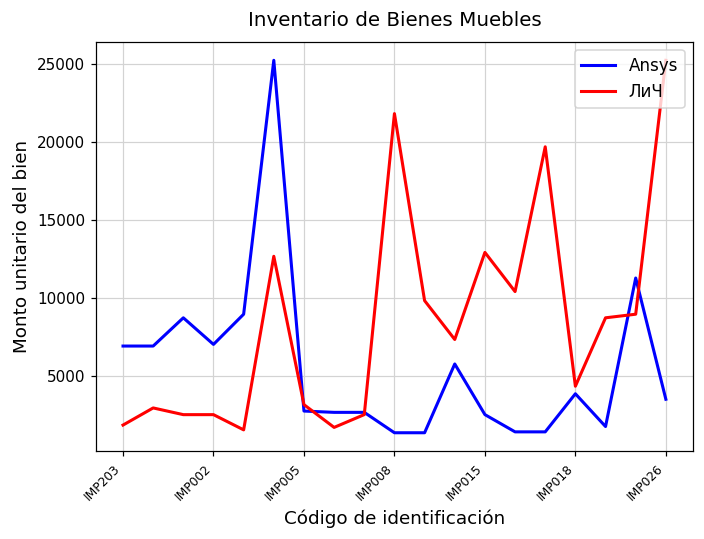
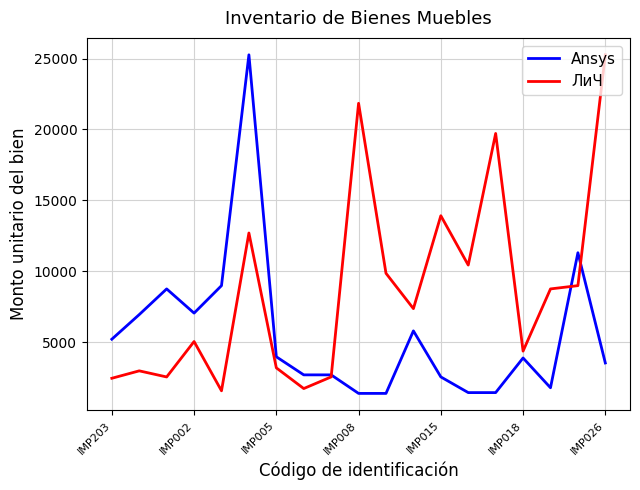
Ansys, IMP203: 6900 -> 5200
ЛиЧ, IMP203: 1900 -> 2500
ЛиЧ, IMP002: 2600 -> 5100
Ansys, IMP005: 2800 -> 4000
ЛиЧ, IMP015: 13000 -> 13900
